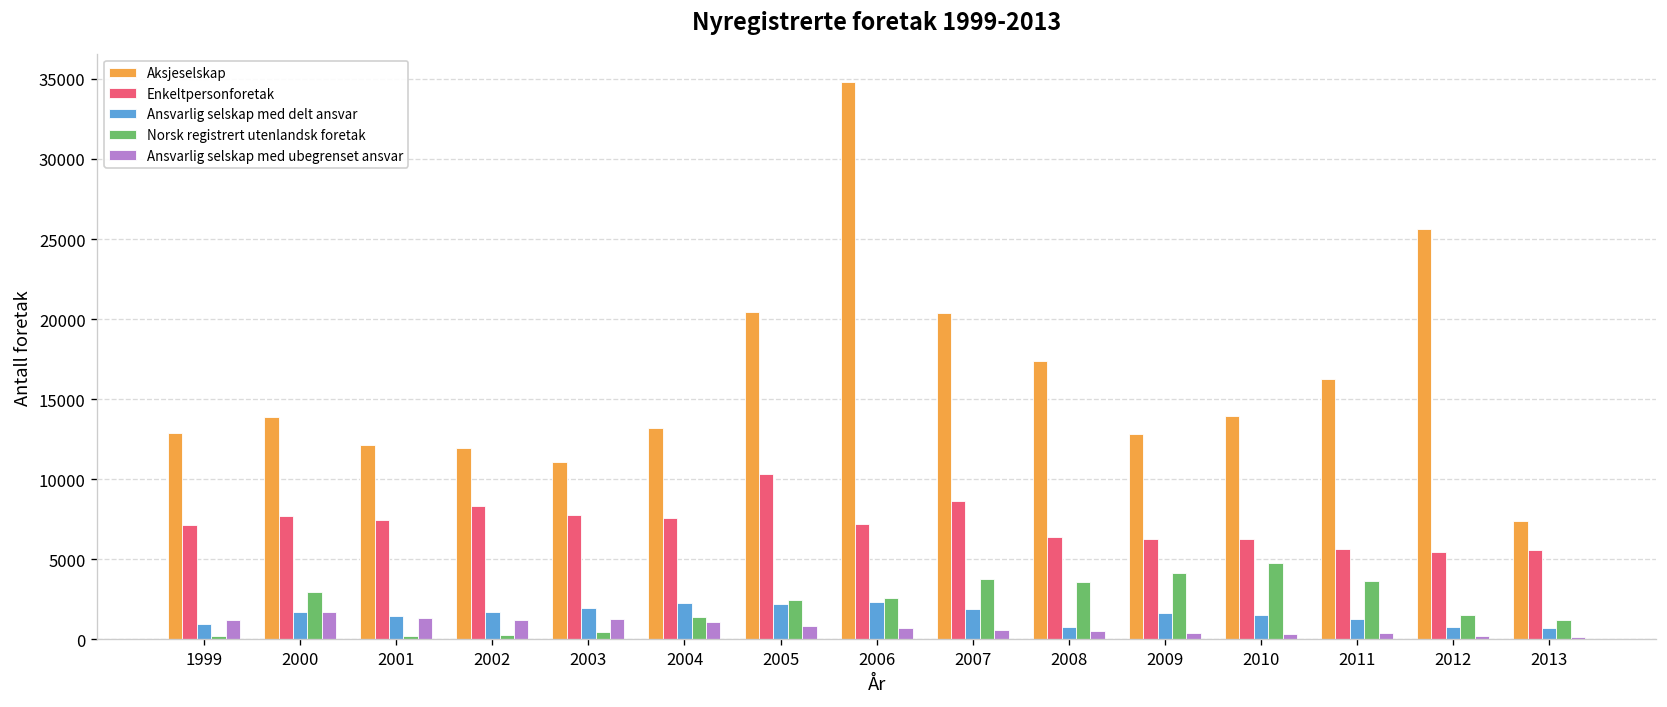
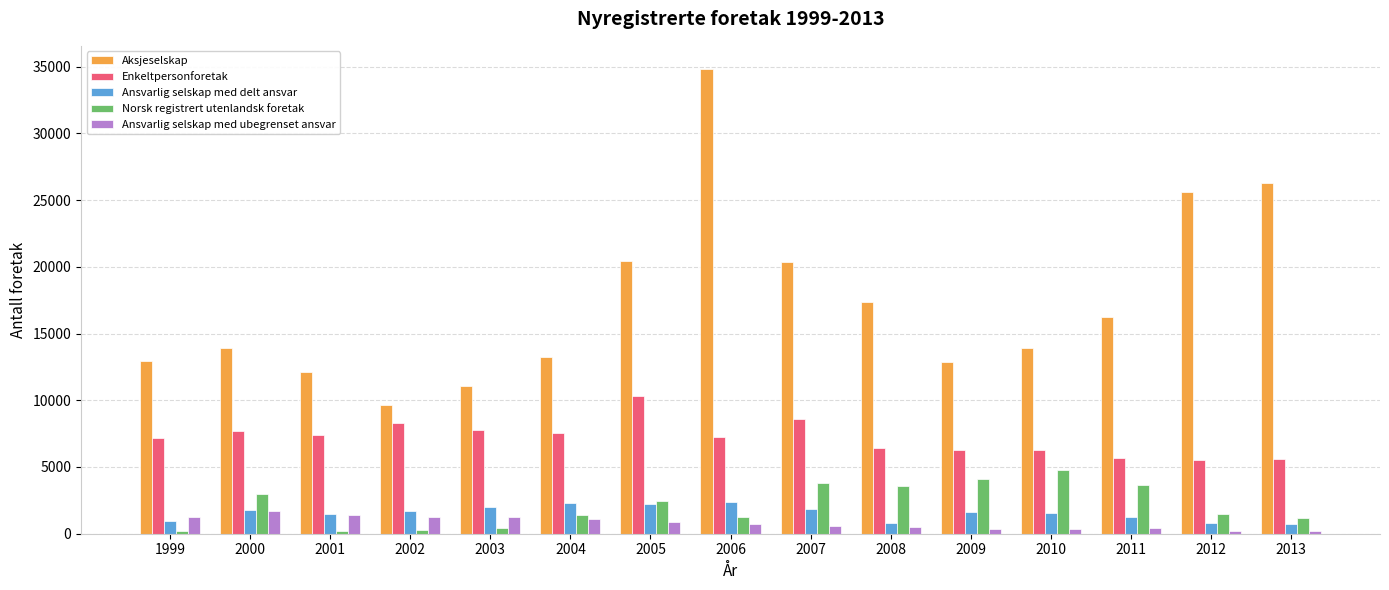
Aksjeselskap, 2002: 12000 -> 9600
Norsk registrert utenlandsk foretak, 2006: 2600 -> 1200
Aksjeselskap, 2013: 7400 -> 26300
